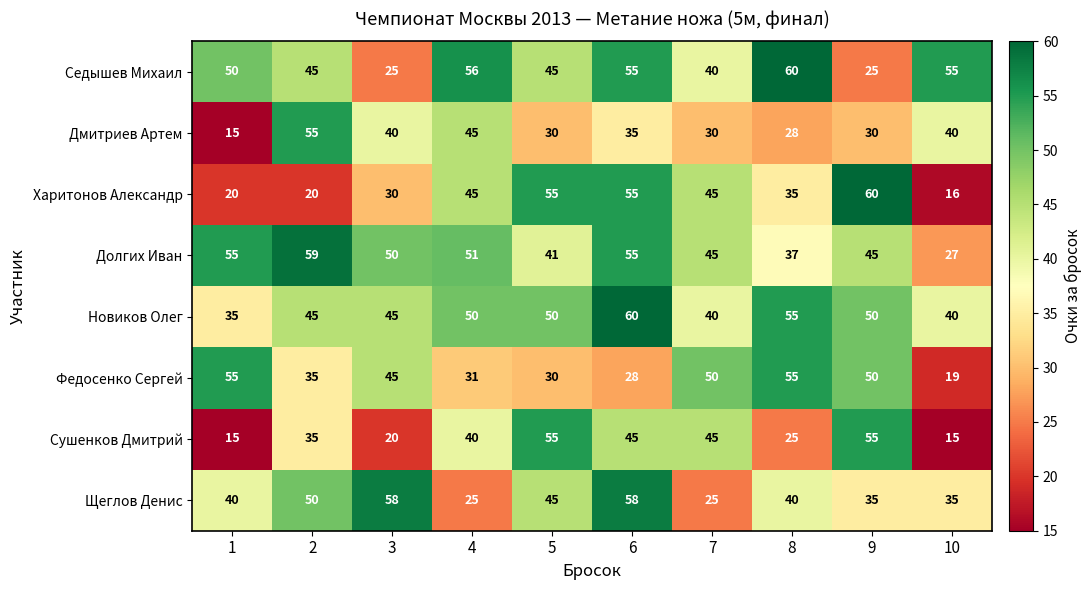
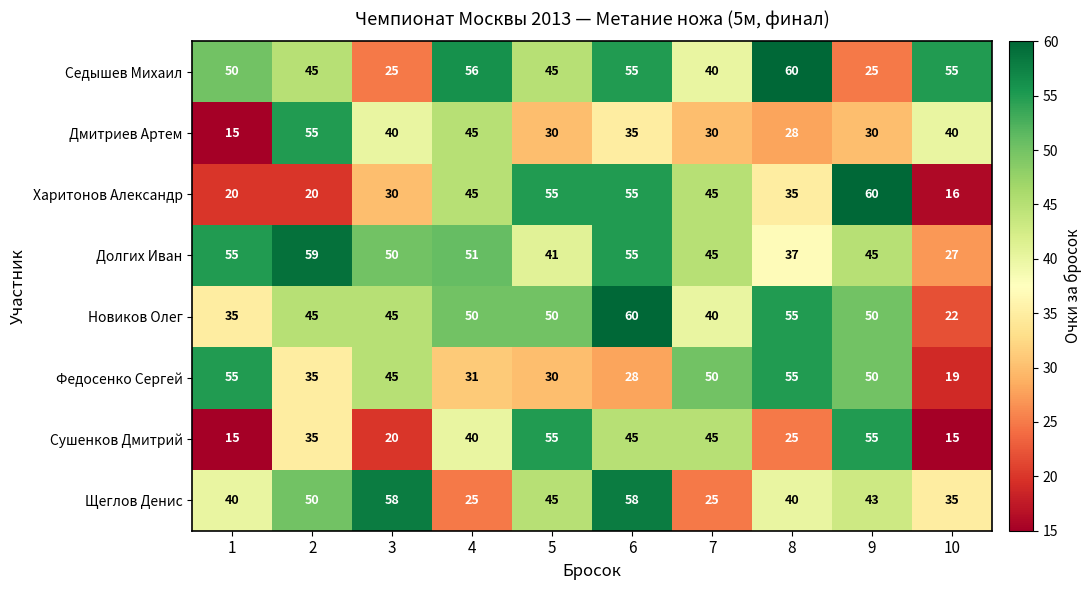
Новиков Олег, 10: 40 -> 22
Щеглов Денис, 9: 35 -> 43
